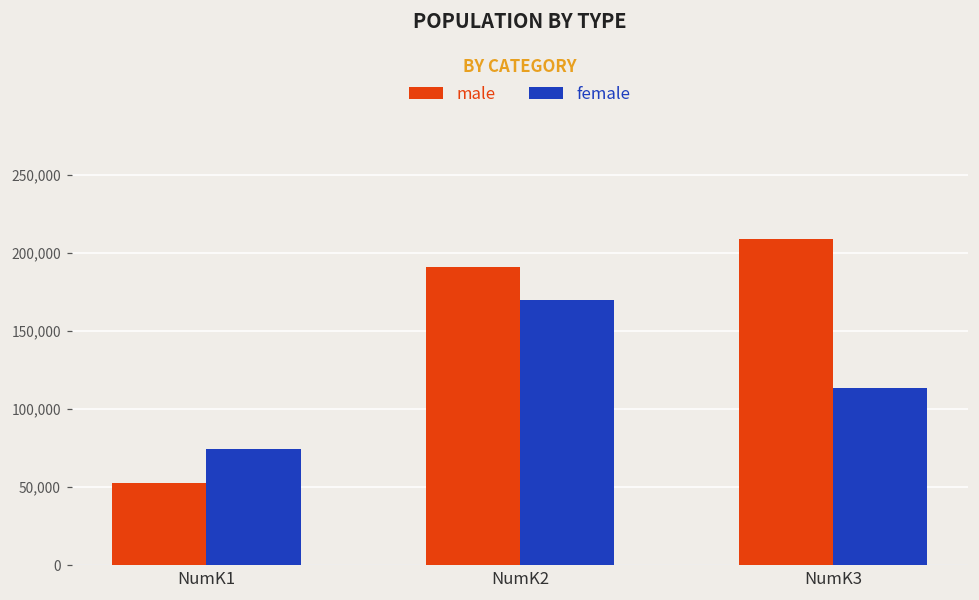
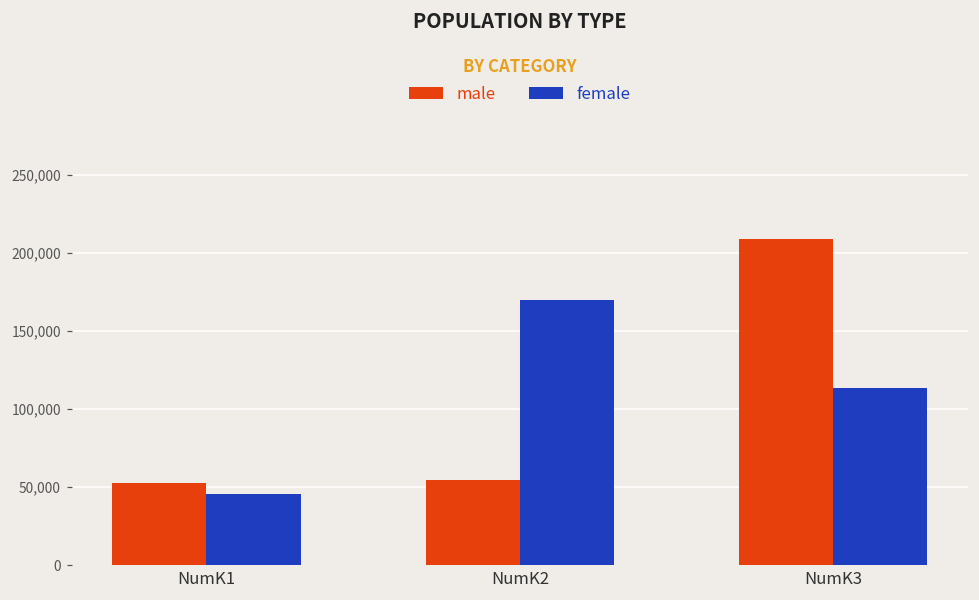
female, NumK1: 74,000 -> 45,000
male, NumK2: 191,000 -> 55,000
